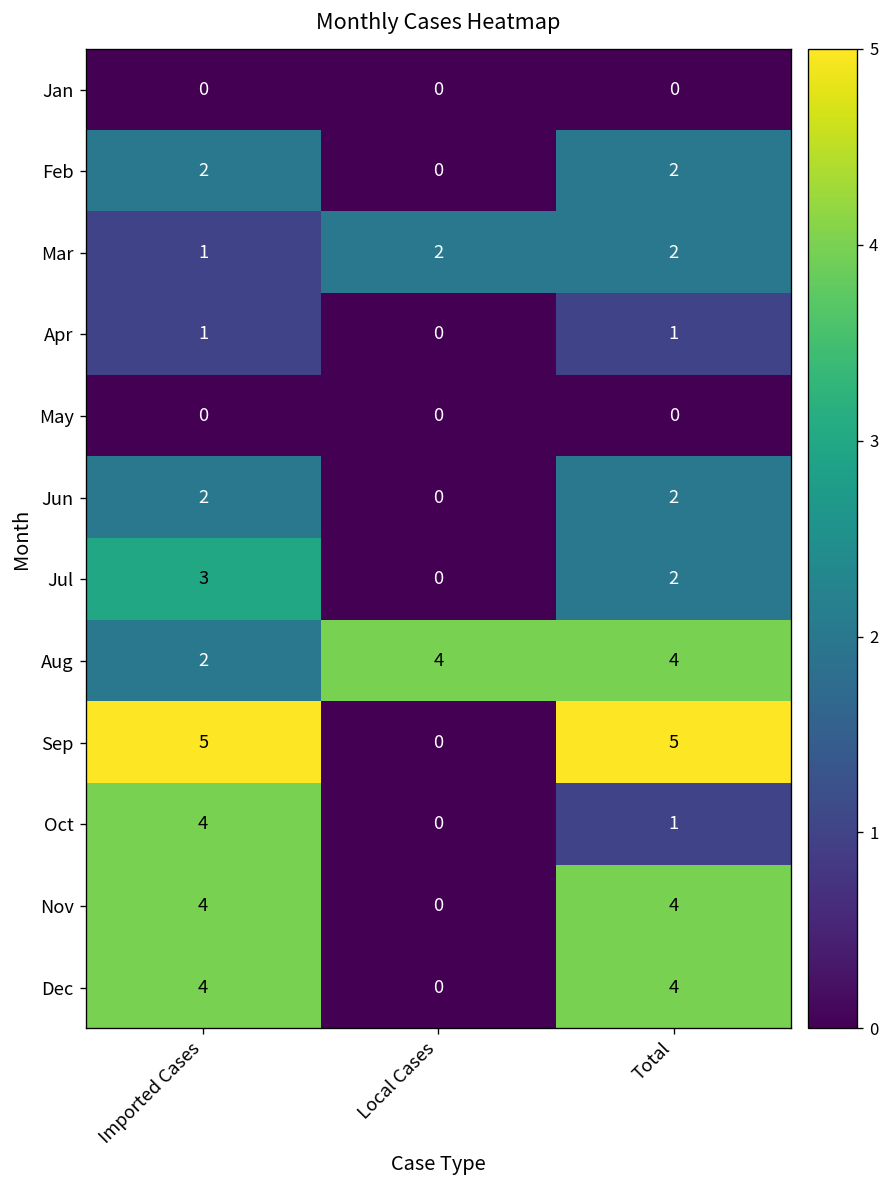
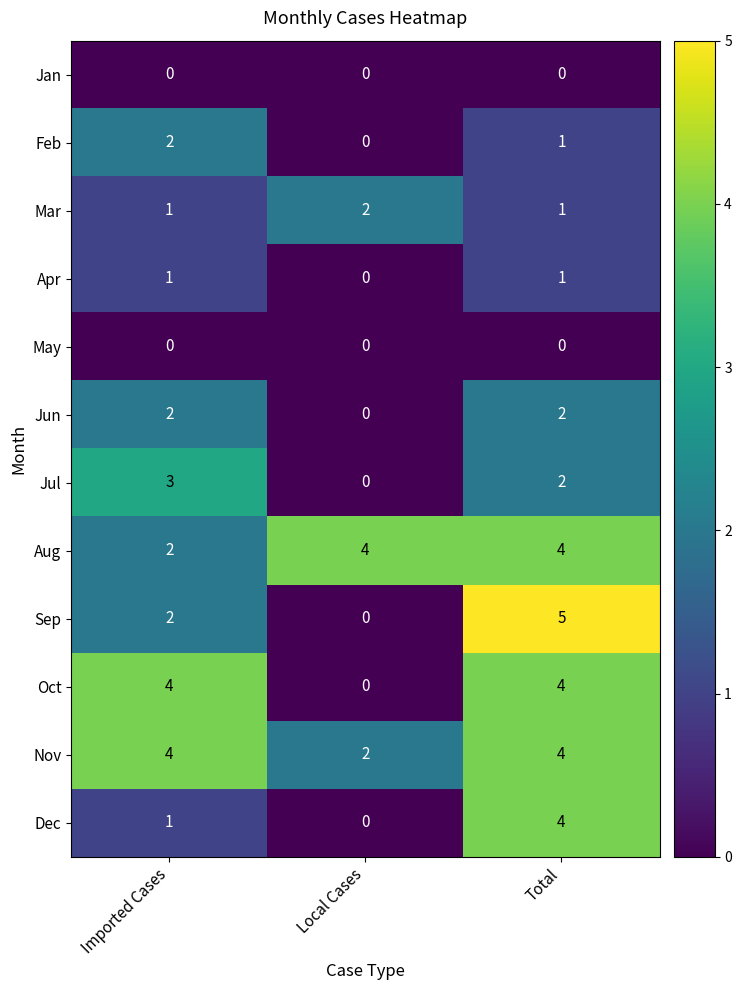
Feb, Total: 2 -> 1
Mar, Total: 2 -> 1
Sep, Imported Cases: 5 -> 2
Oct, Total: 1 -> 4
Nov, Local Cases: 0 -> 2
Dec, Imported Cases: 4 -> 1
